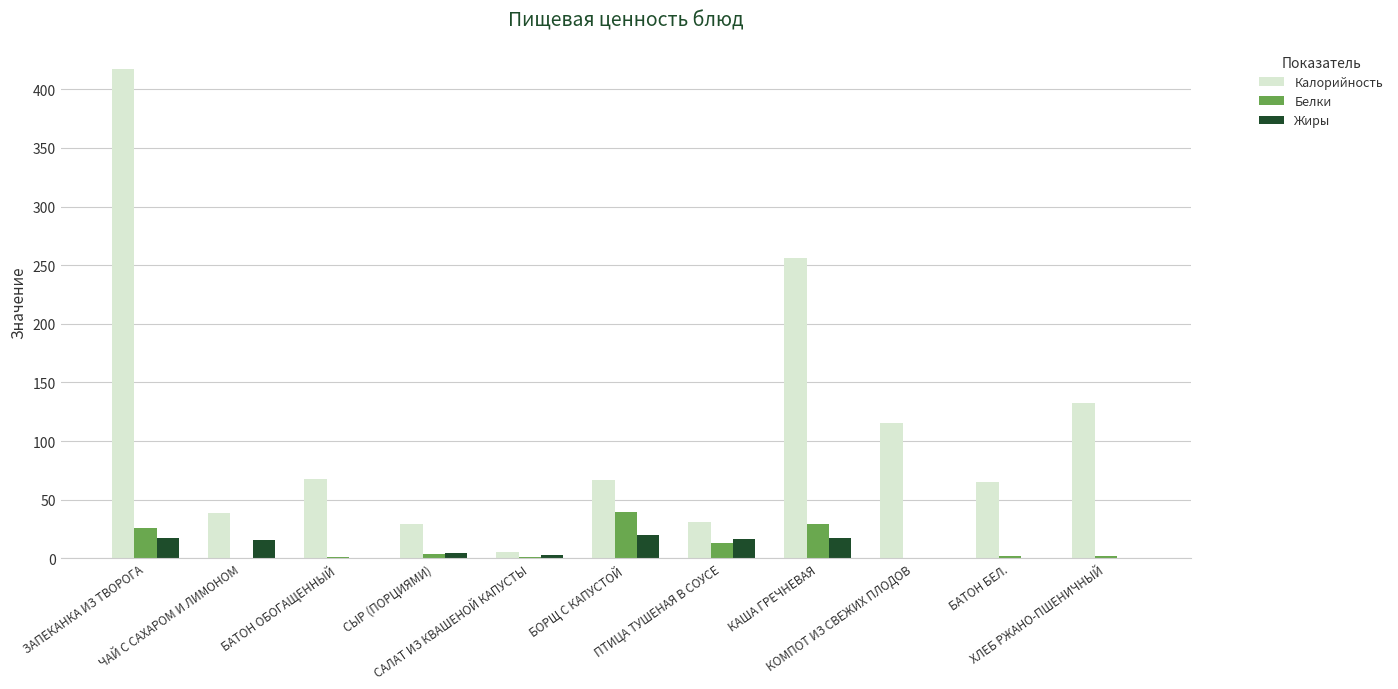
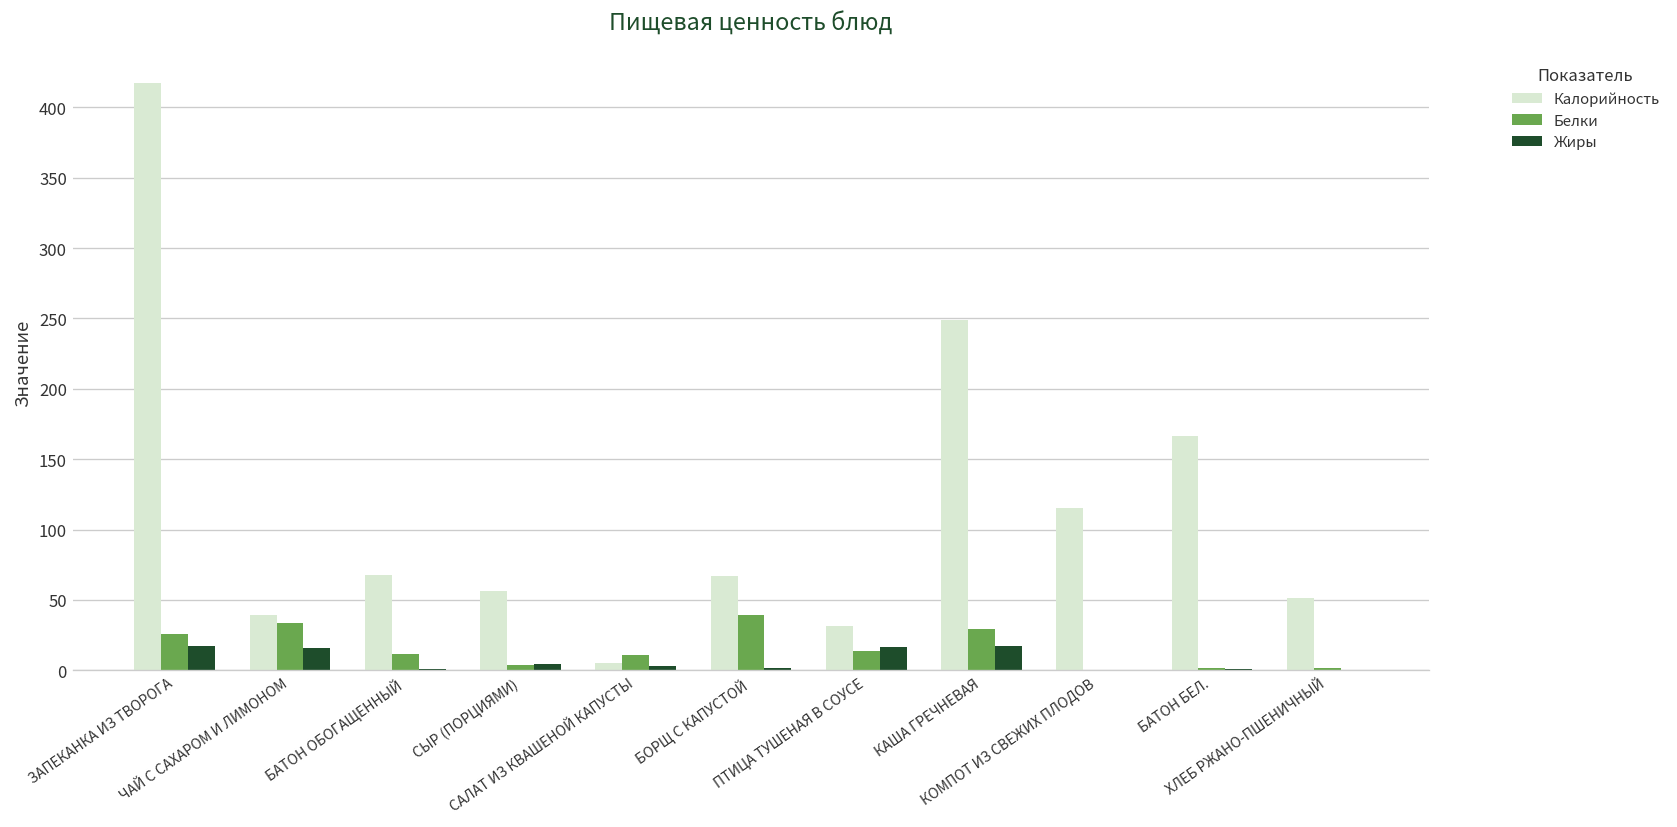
Белки, ЧАЙ С САХАРОМ И ЛИМОНОМ: 0 -> 34
Белки, БАТОН ОБОГАЩЕННЫЙ: 2 -> 12
Калорийность, СЫР (ПОРЦИЯМИ): 30 -> 56
Белки, САЛАТ ИЗ КВАШЕНОЙ КАПУСТЫ: 1 -> 11
Жиры, БОРЩ С КАПУСТОЙ: 20 -> 2
Калорийность, КАША ГРЕЧНЕВАЯ: 256 -> 249
Калорийность, БАТОН БЕЛ.: 66 -> 166
Калорийность, ХЛЕБ РЖАНО-ПШЕНИЧНЫЙ: 133 -> 51
